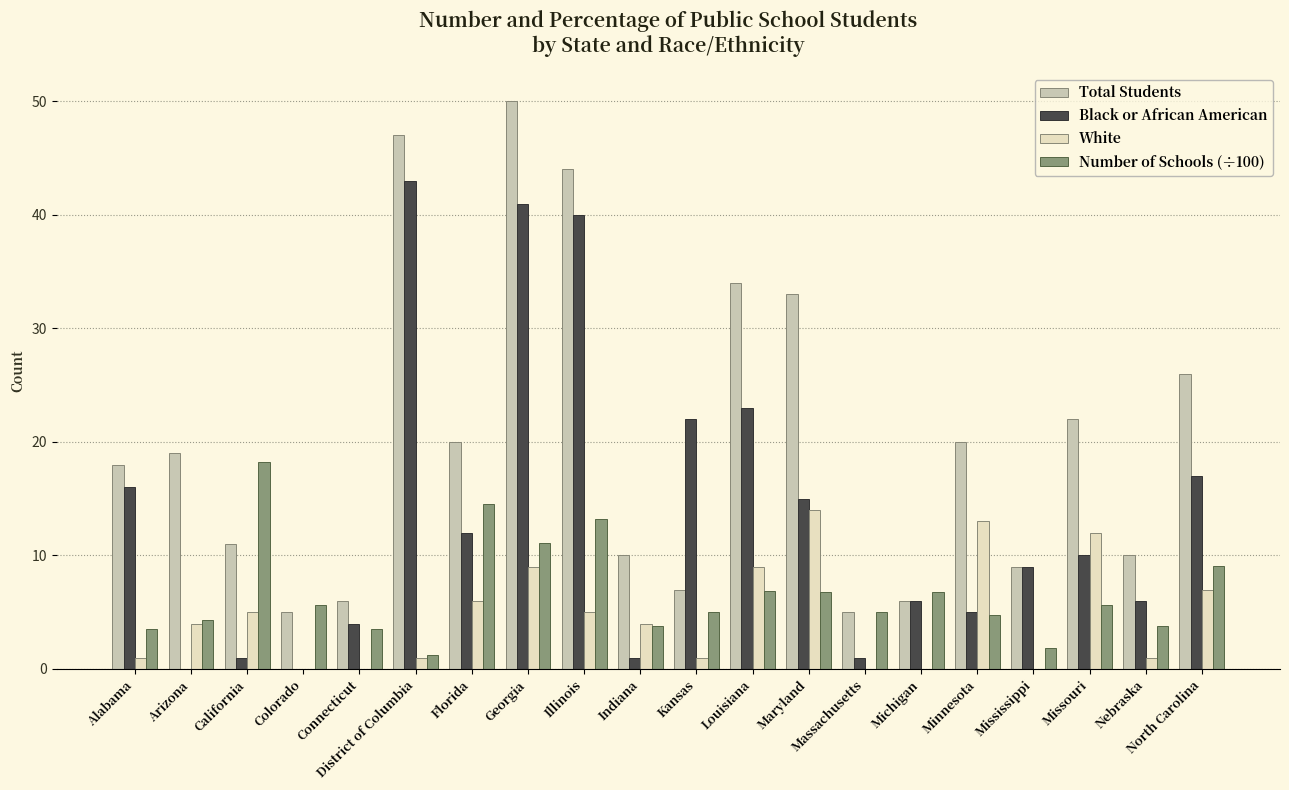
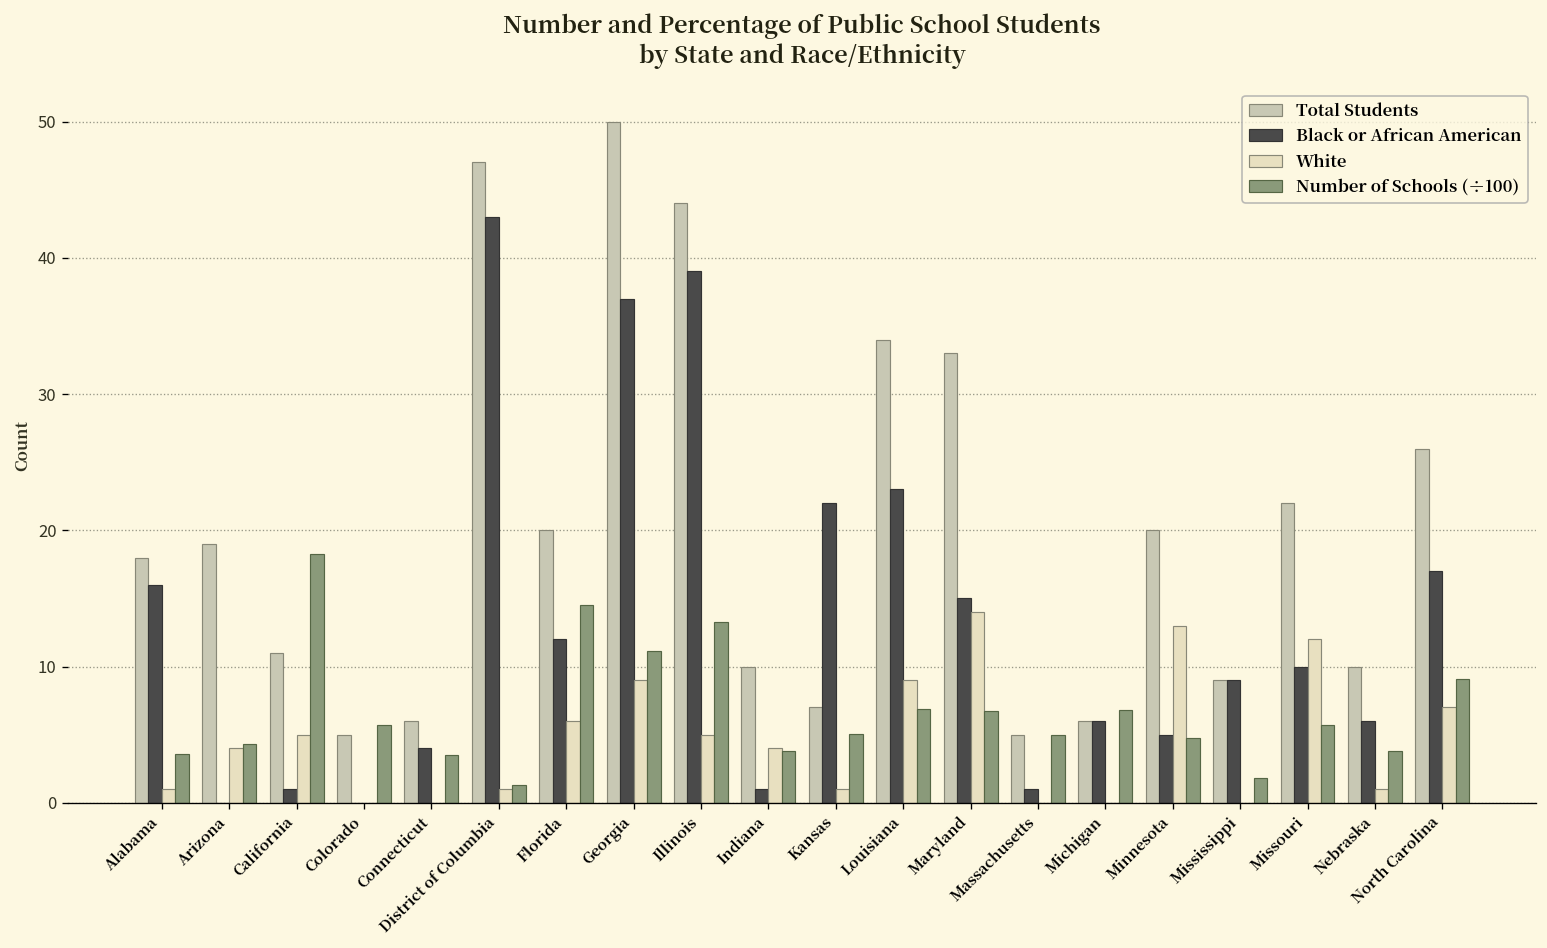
Black or African American, Georgia: 41 -> 37
Black or African American, Illinois: 40 -> 39
